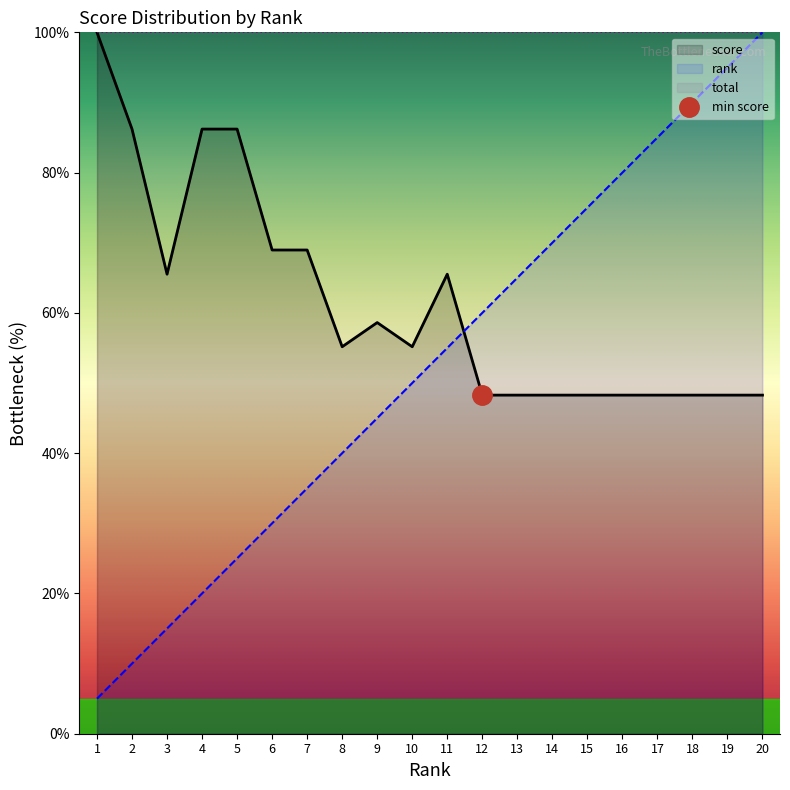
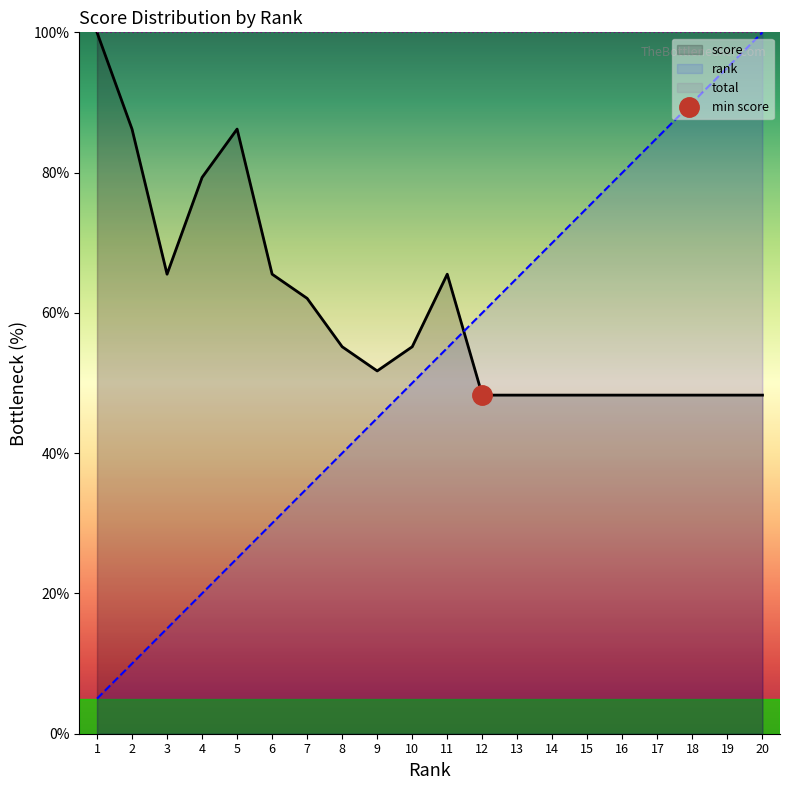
score, 4: 86% -> 79%
score, 6: 69% -> 66%
score, 7: 69% -> 62%
score, 9: 59% -> 52%
